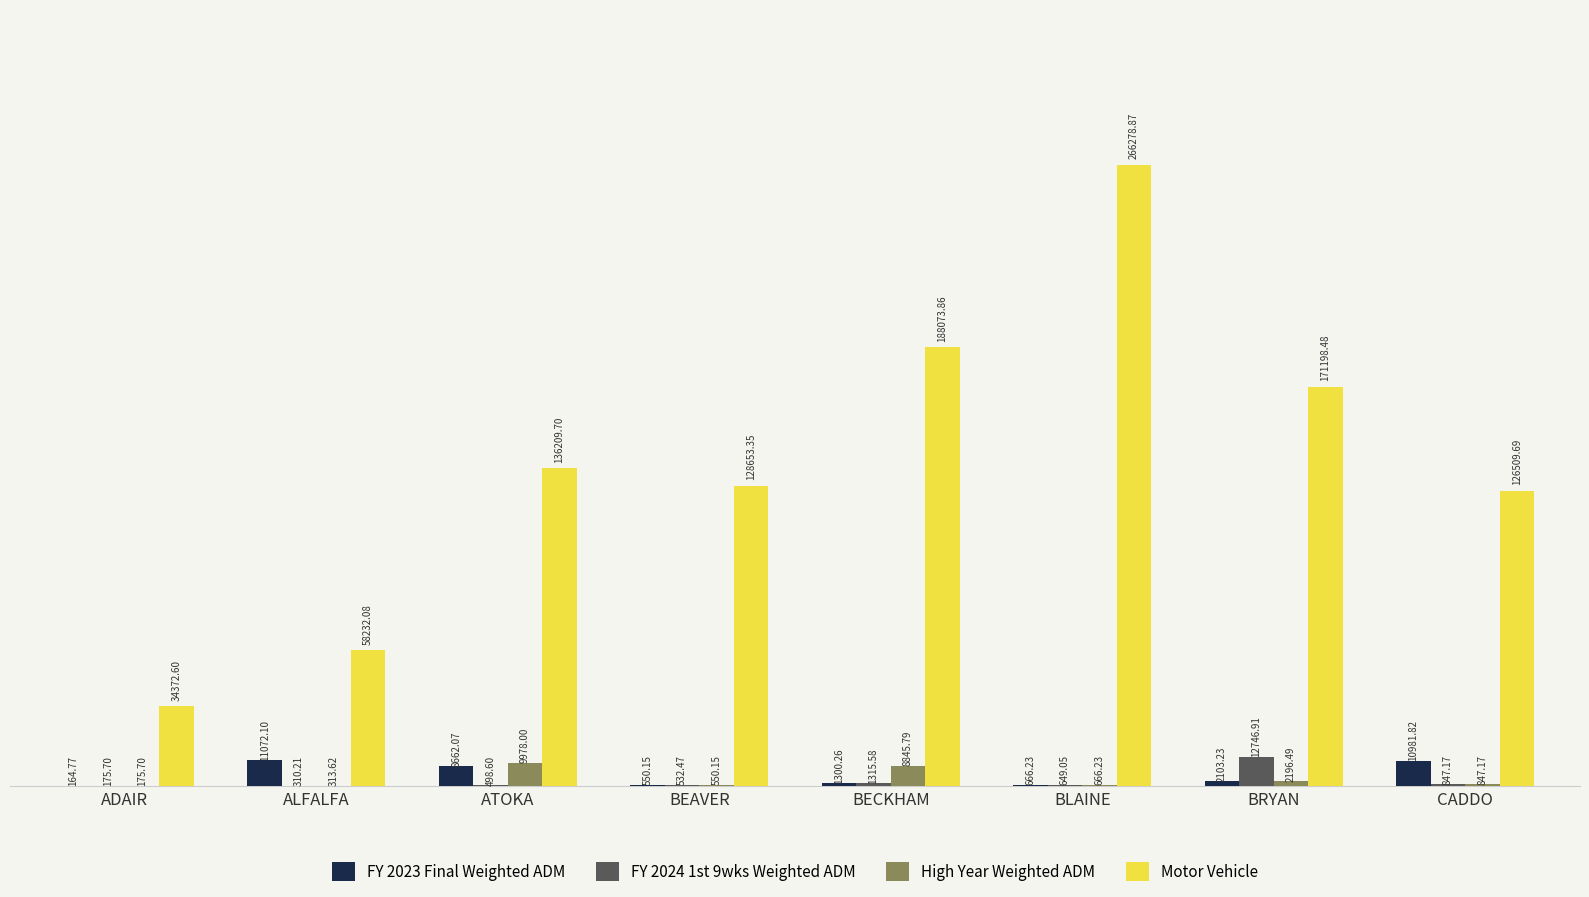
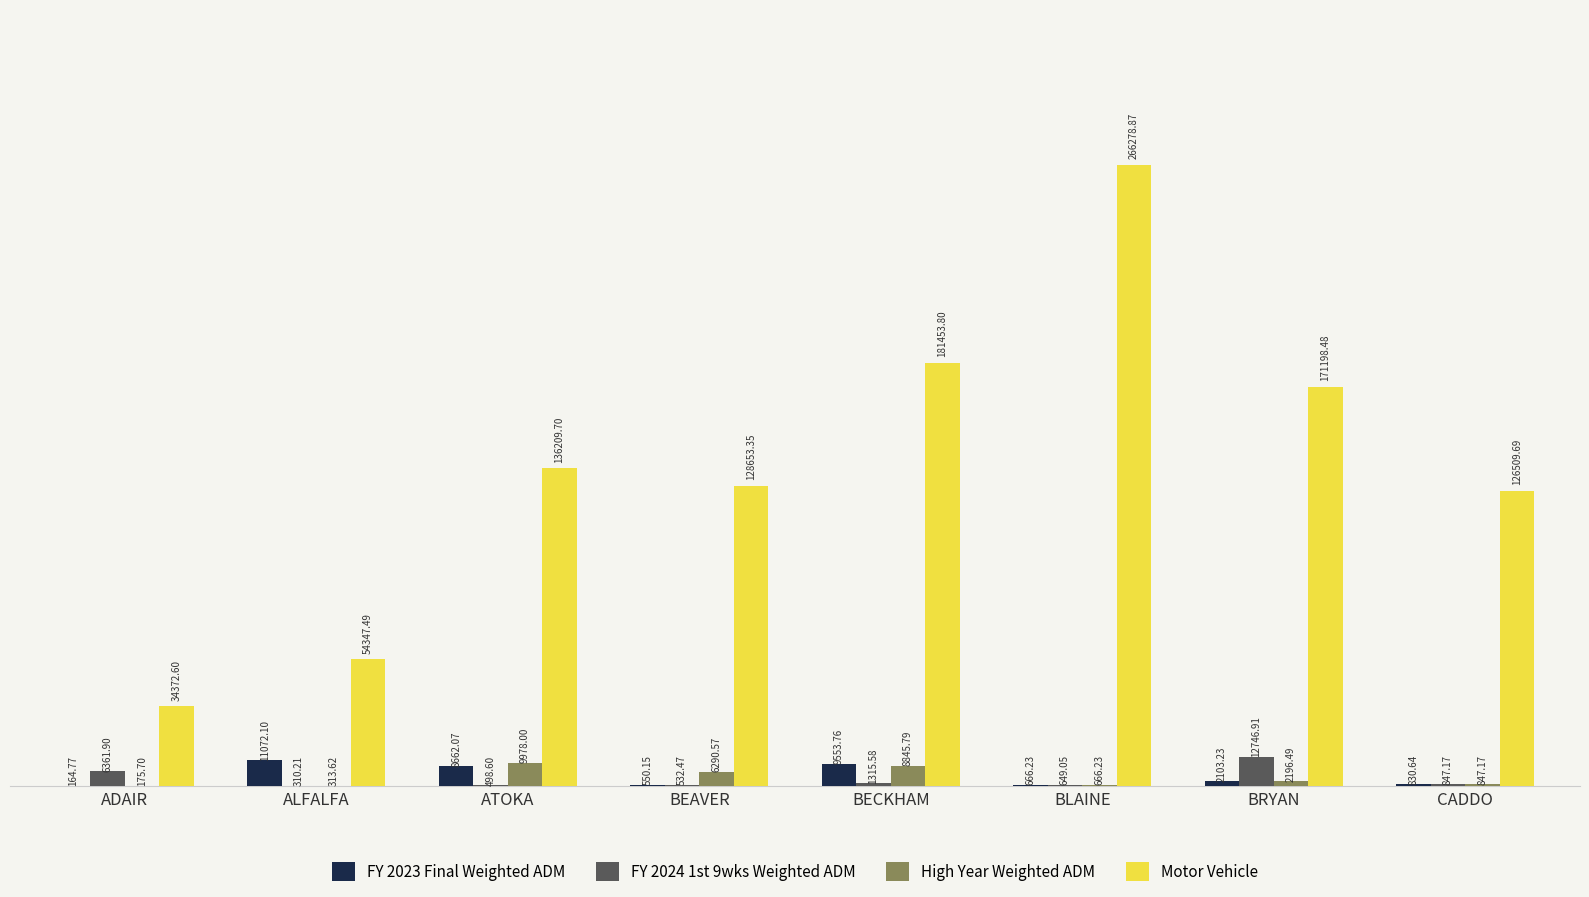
FY 2024 1st 9wks Weighted ADM, ADAIR: 175.70 -> 6361.90
Motor Vehicle, ALFALFA: 58232.08 -> 54347.49
High Year Weighted ADM, BEAVER: 550.15 -> 6290.57
FY 2023 Final Weighted ADM, BECKHAM: 1300.26 -> 9553.76
Motor Vehicle, BECKHAM: 188073.86 -> 181453.80
FY 2023 Final Weighted ADM, CADDO: 10981.82 -> 830.64
